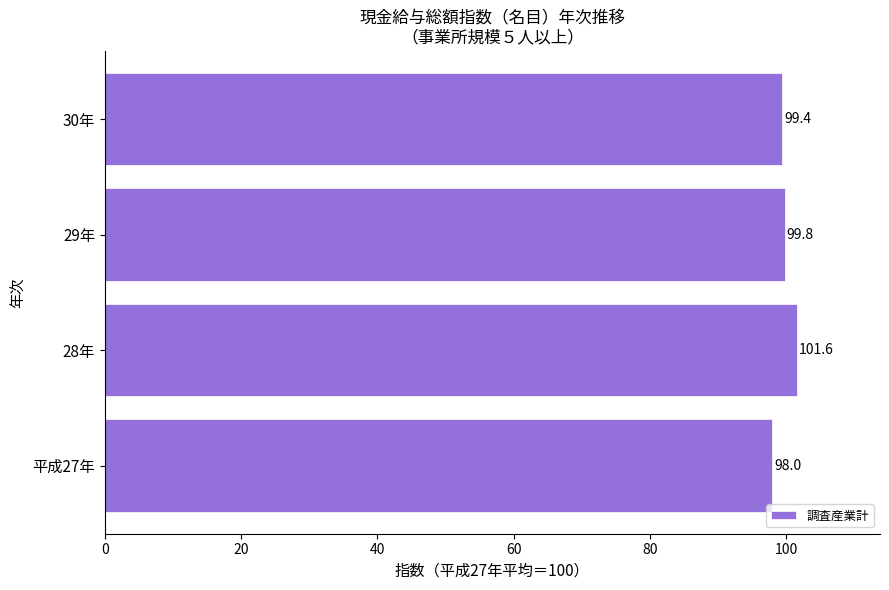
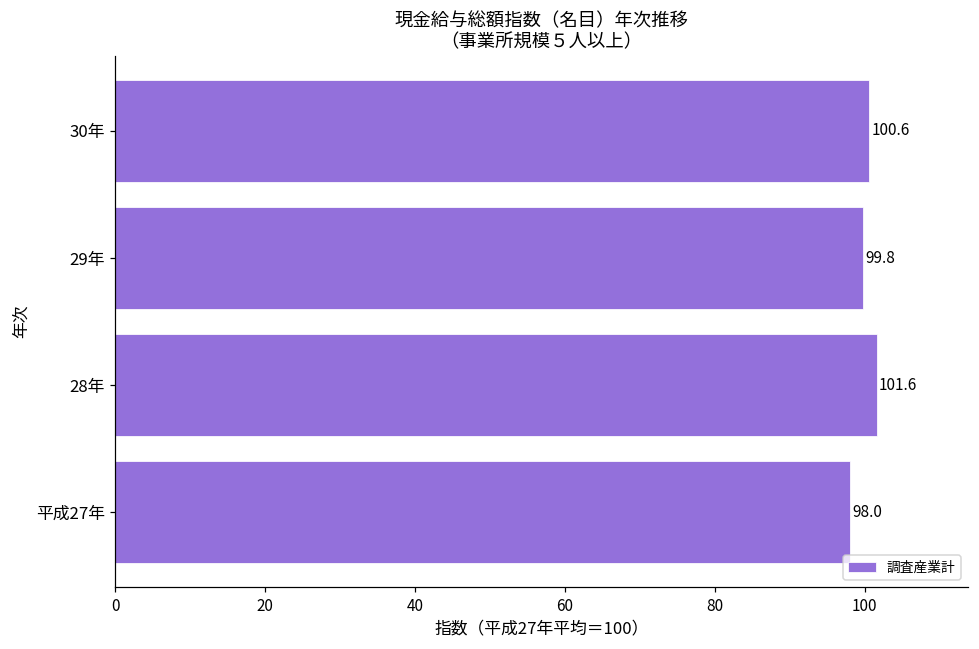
30年: 99.4 -> 100.6
